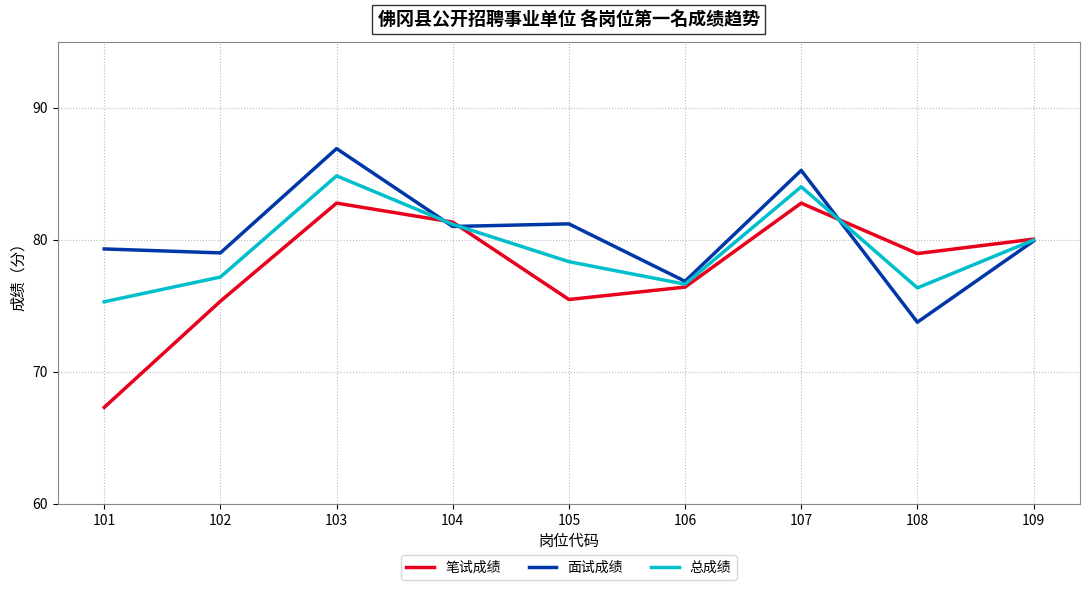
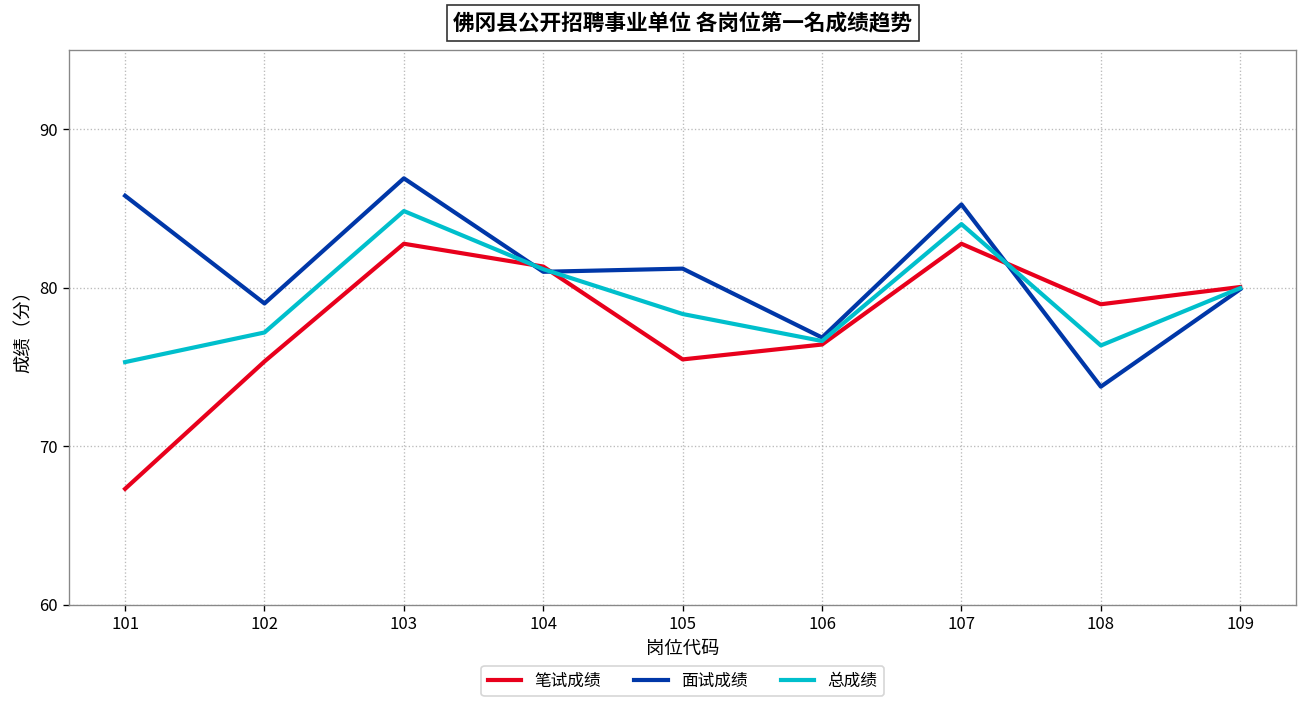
面试成绩, 101: 79.3 -> 85.8
